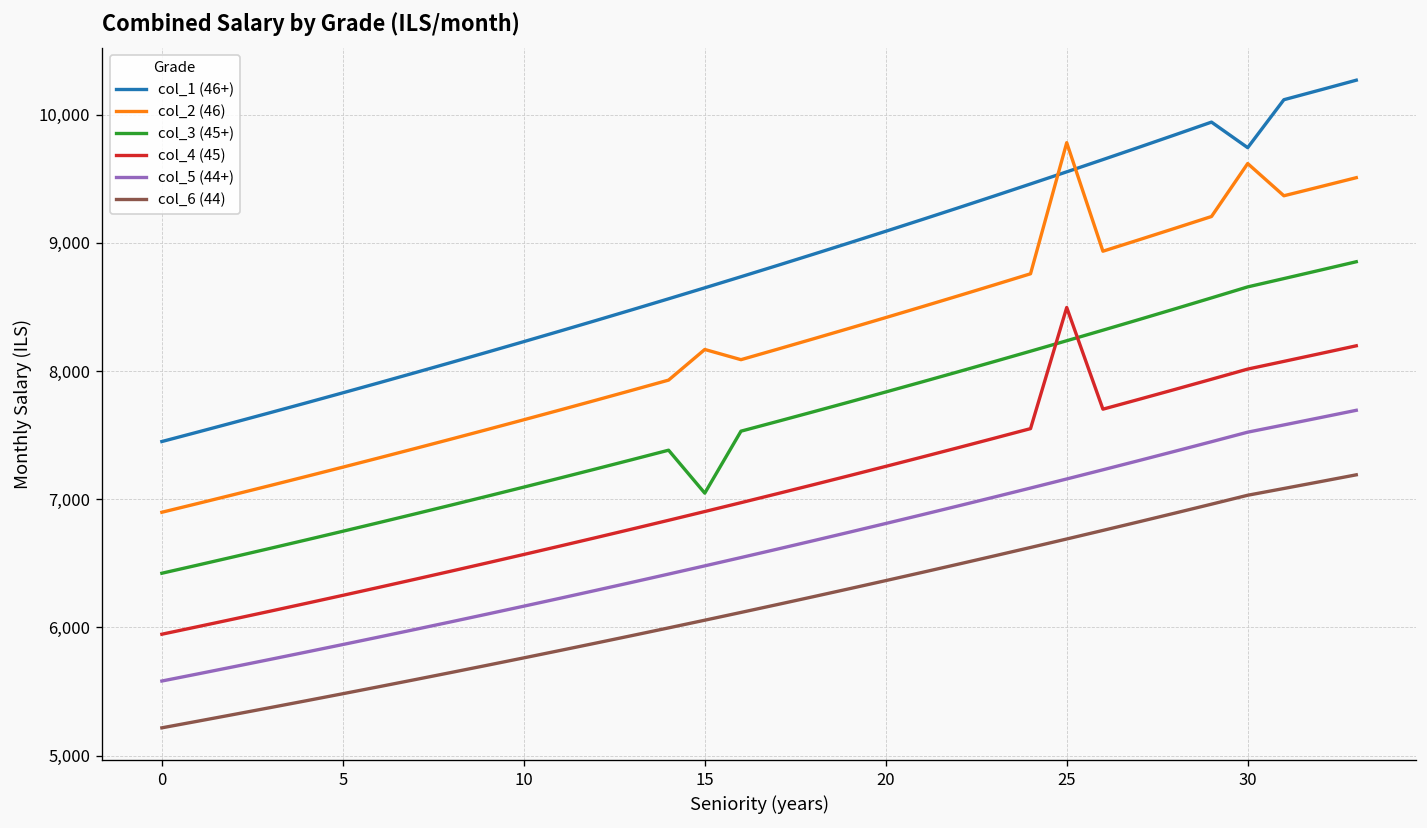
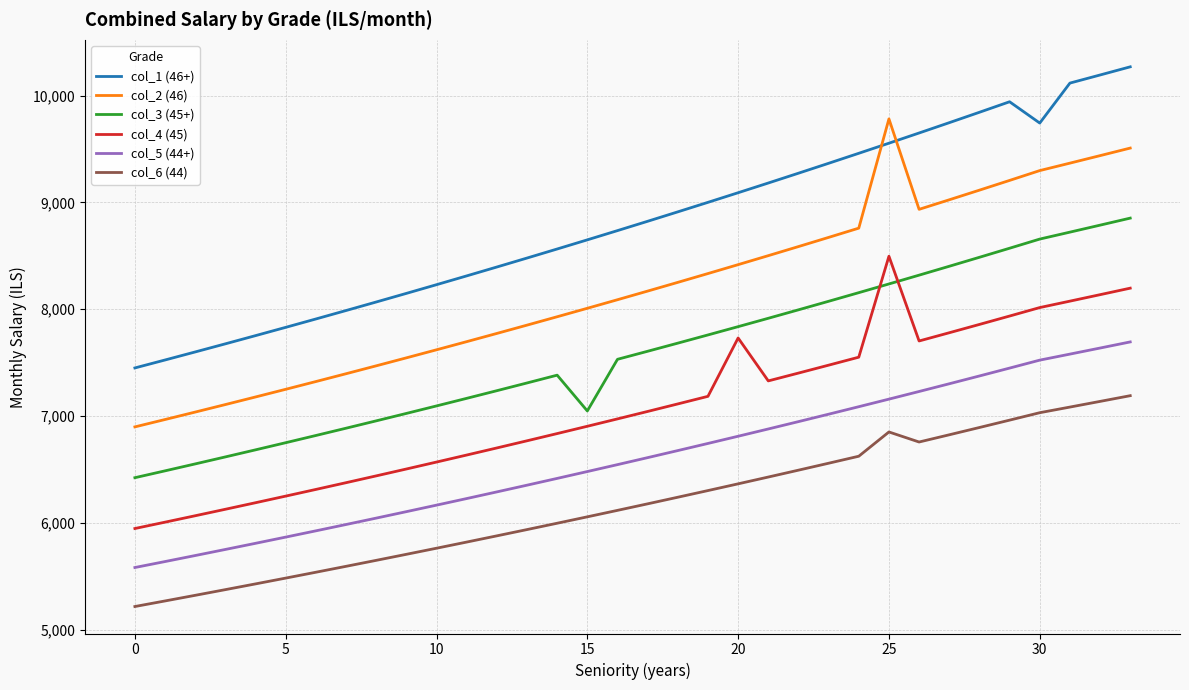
col_2 (46), 15: 8,170 -> 8,010
col_4 (45), 20: 7,260 -> 7,730
col_6 (44), 25: 6,690 -> 6,850
col_2 (46), 30: 9,620 -> 9,300
